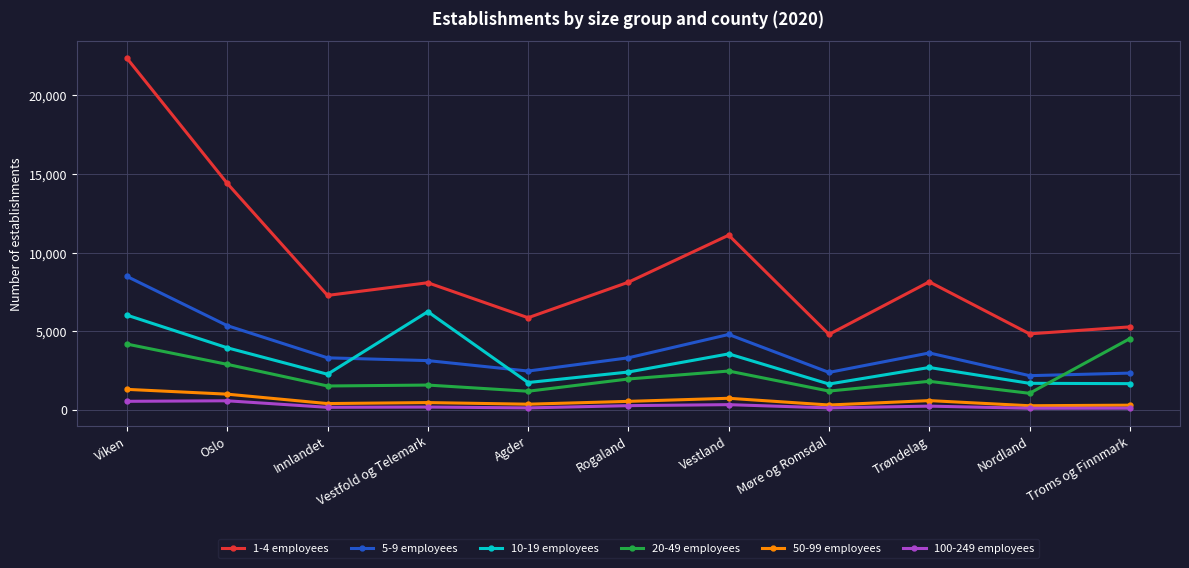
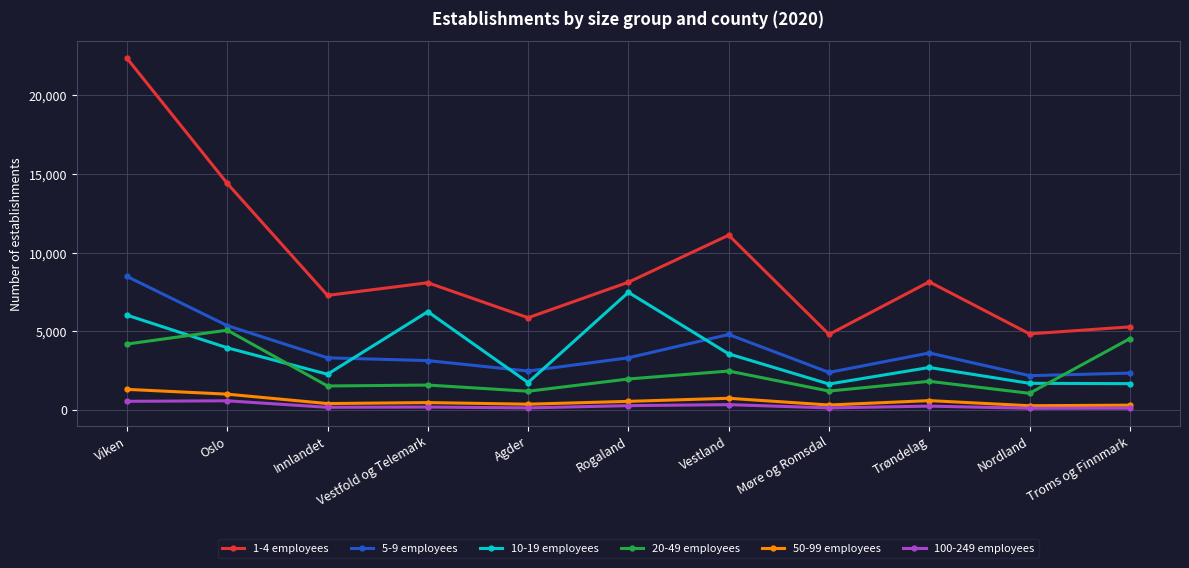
20-49 employees, Oslo: 2,900 -> 5,100
10-19 employees, Rogaland: 2,400 -> 7,500
